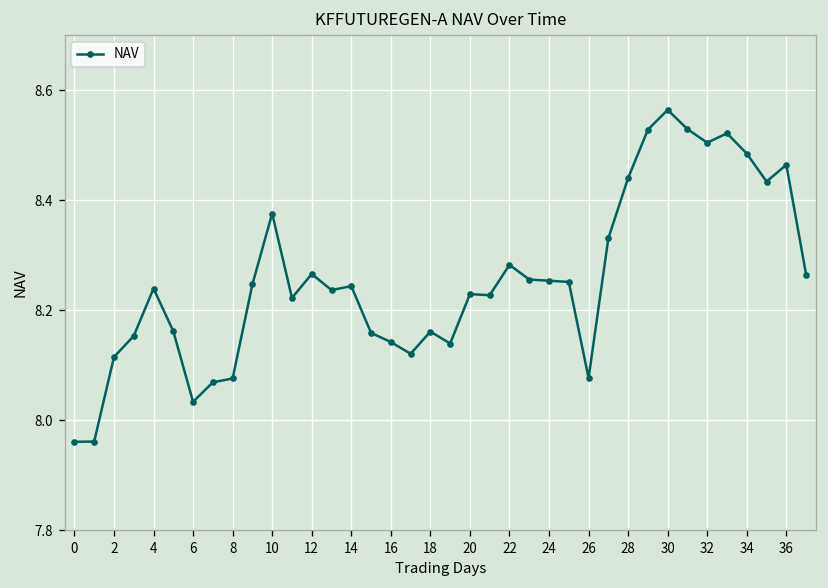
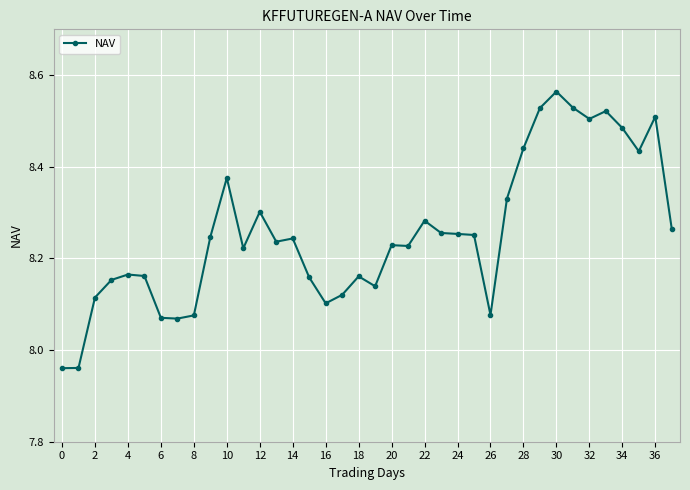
4: 8.24 -> 8.16
6: 8.03 -> 8.07
12: 8.27 -> 8.30
16: 8.14 -> 8.10
36: 8.46 -> 8.51
